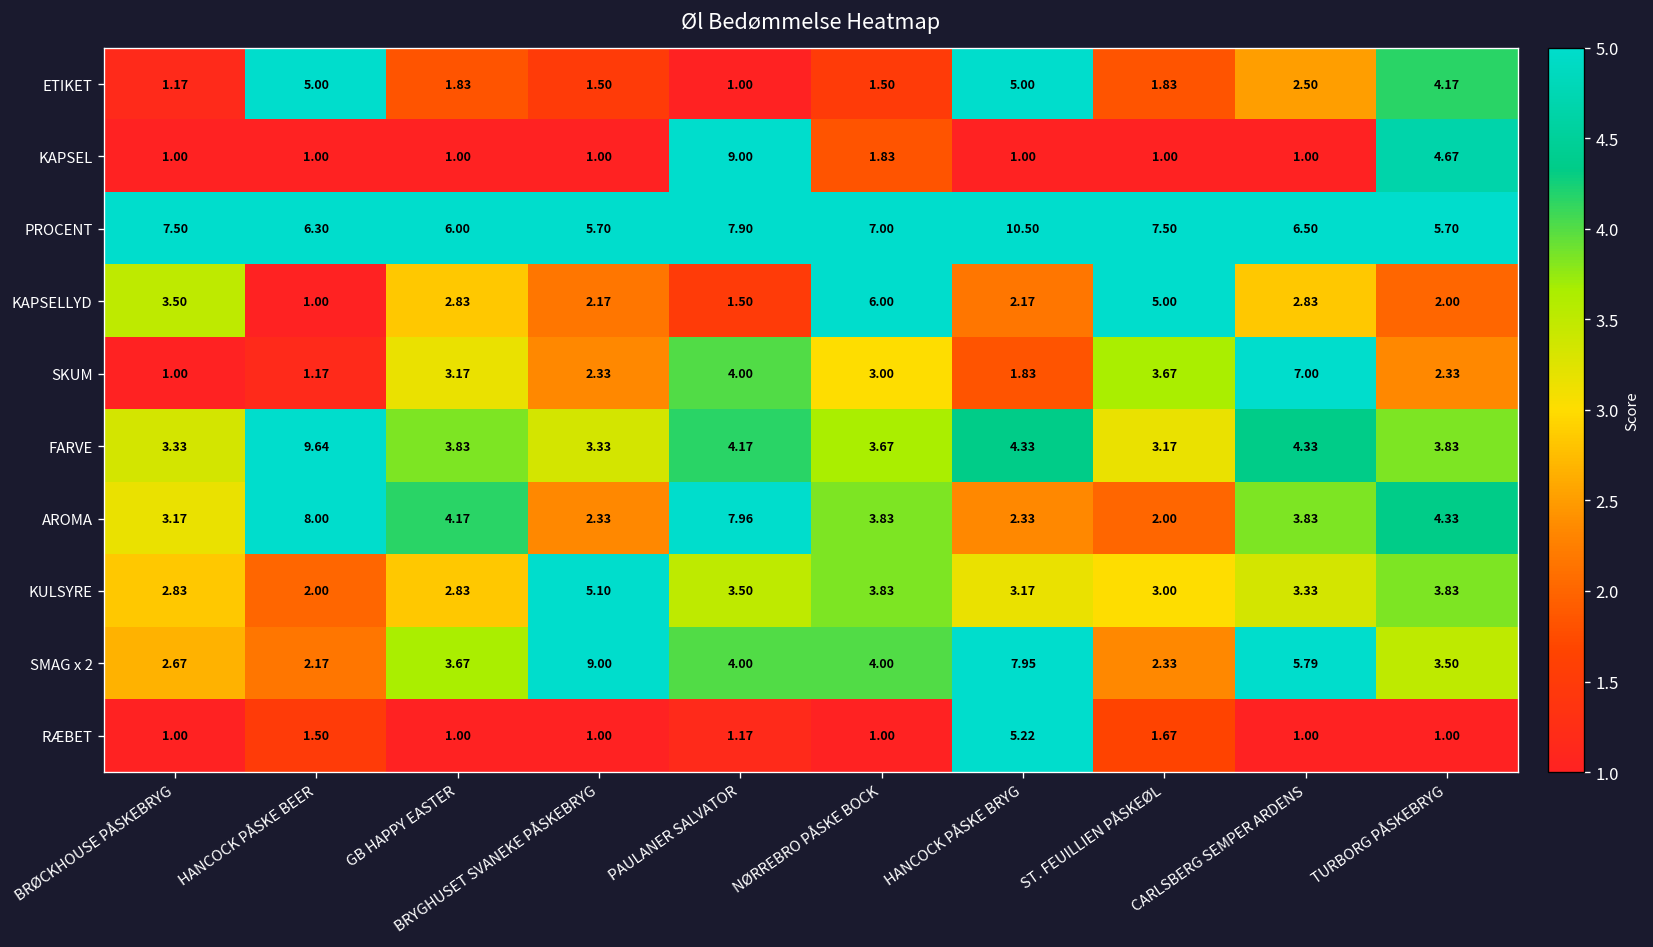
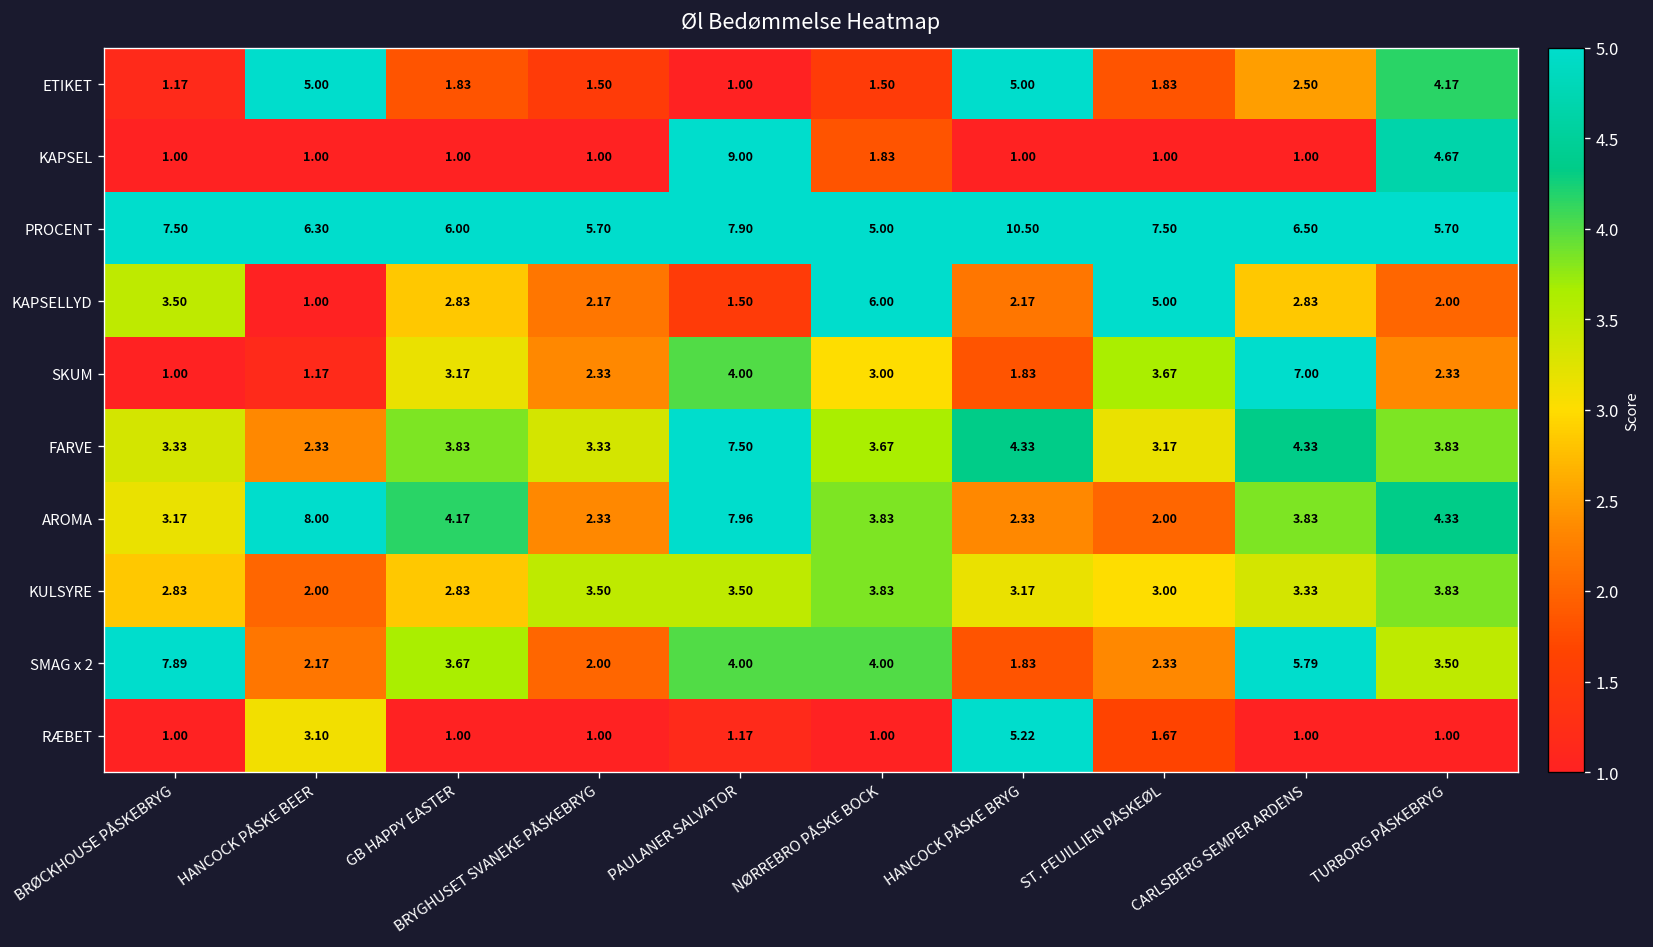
PROCENT, NØRREBRO PÅSKE BOCK: 7.00 -> 5.00
FARVE, HANCOCK PÅSKE BEER: 9.64 -> 2.33
FARVE, PAULANER SALVATOR: 4.17 -> 7.50
KULSYRE, BRYGHUSET SVANEKE PÅSKEBRYG: 5.10 -> 3.50
SMAG x 2, BRØCKHOUSE PÅSKEBRYG: 2.67 -> 7.89
SMAG x 2, BRYGHUSET SVANEKE PÅSKEBRYG: 9.00 -> 2.00
SMAG x 2, HANCOCK PÅSKE BRYG: 7.95 -> 1.83
RÆBET, HANCOCK PÅSKE BEER: 1.50 -> 3.10
